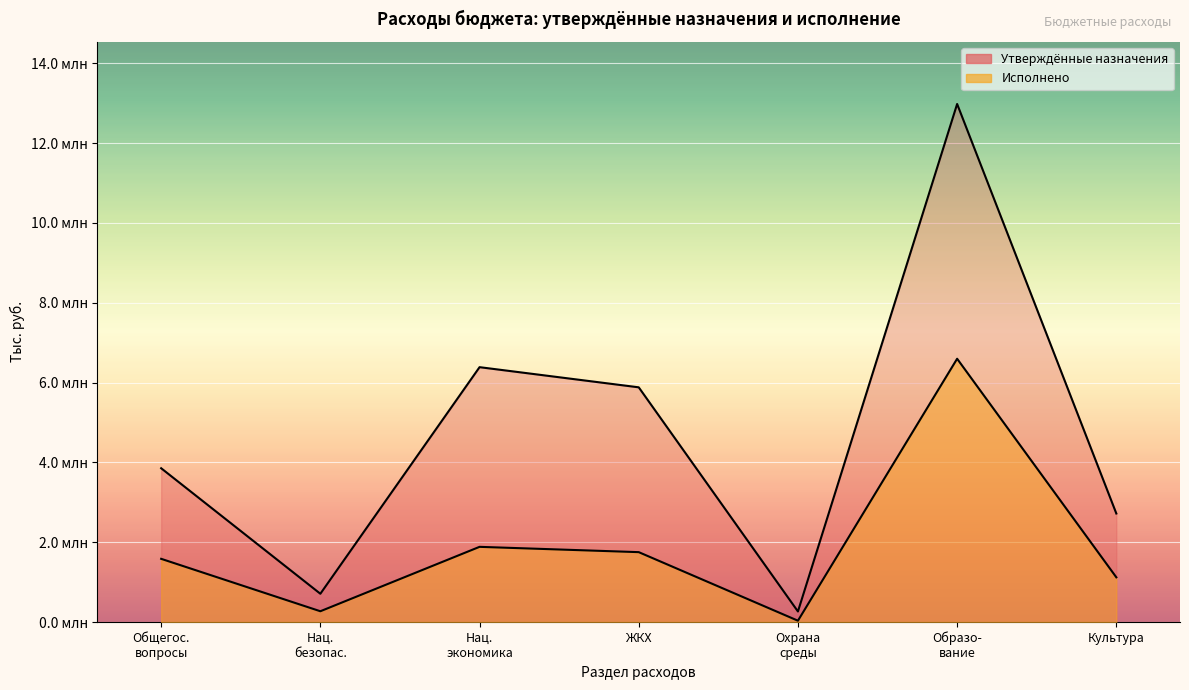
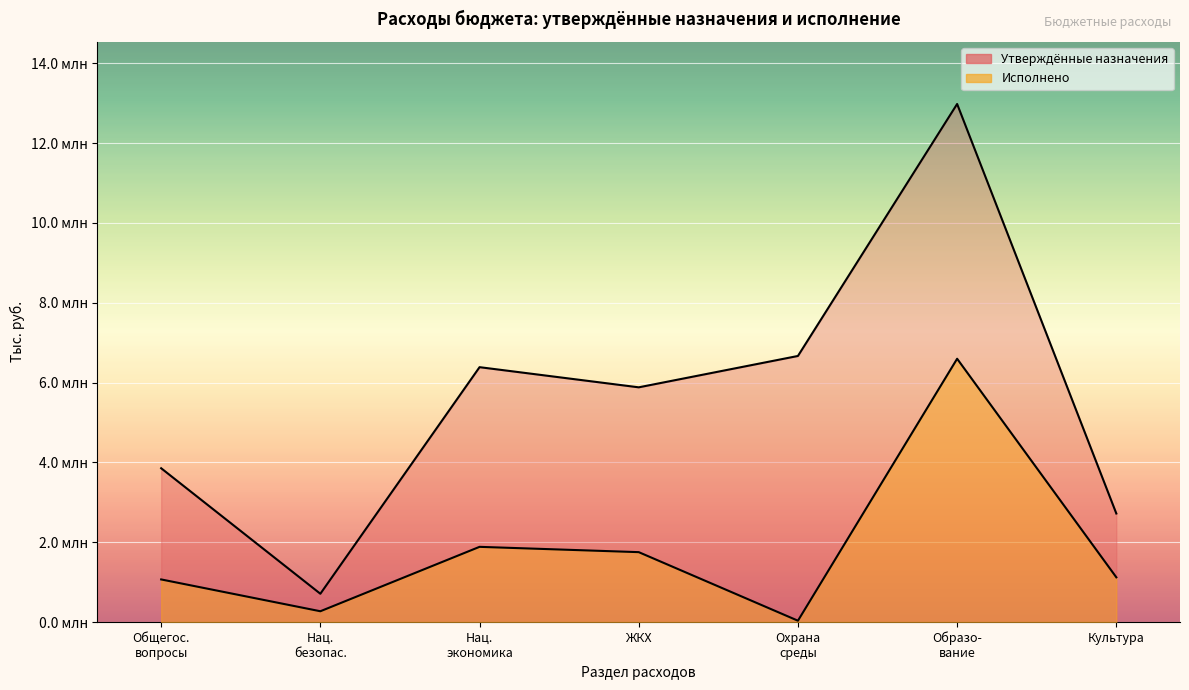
Исполнено, Общегос. вопросы: 1.6 млн -> 1.1 млн
Утверждённые назначения, Охрана среды: 0.3 млн -> 6.7 млн
